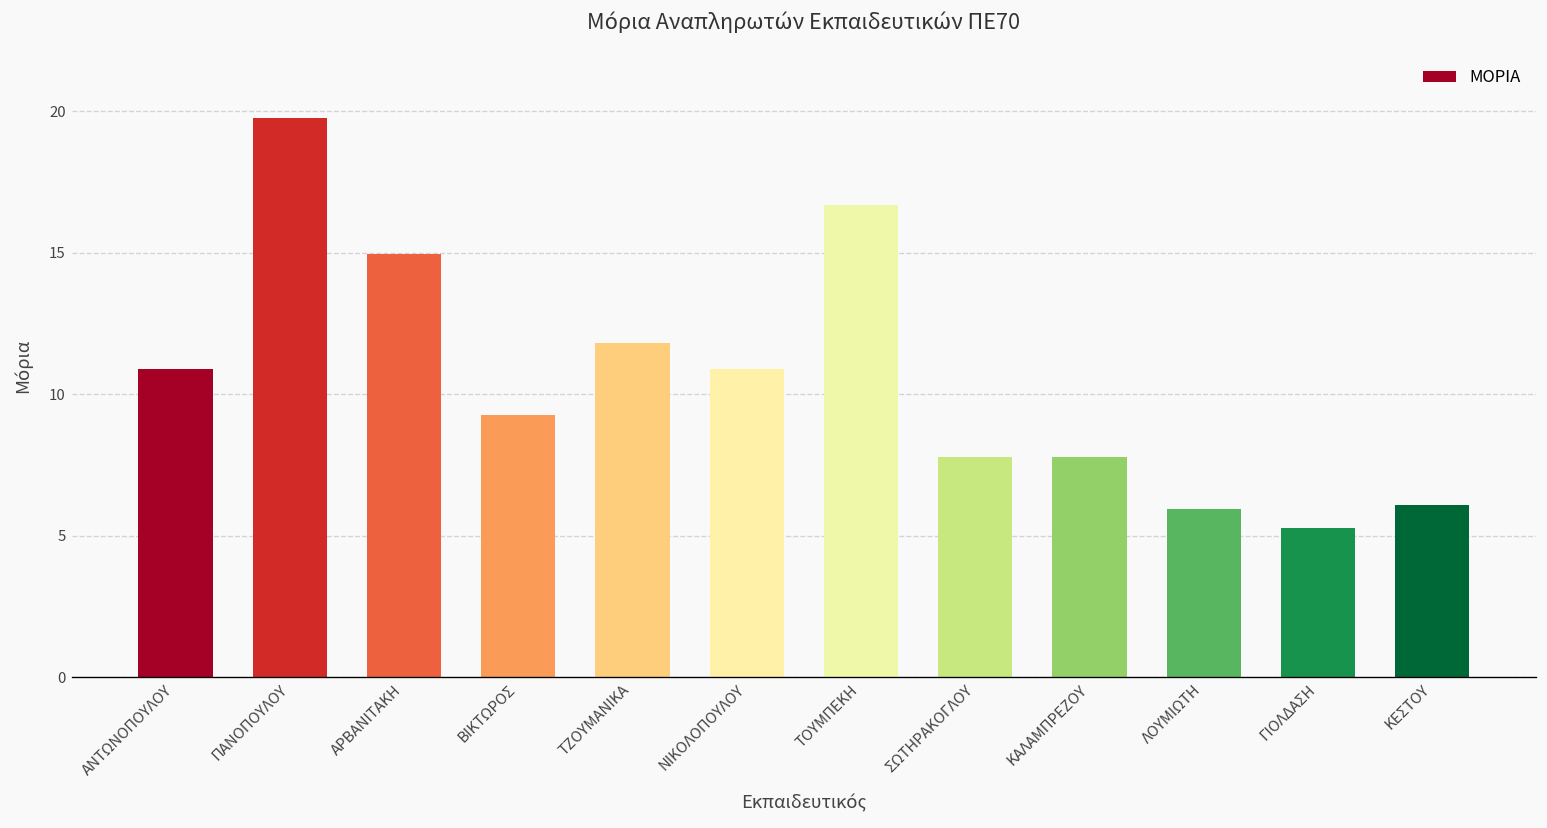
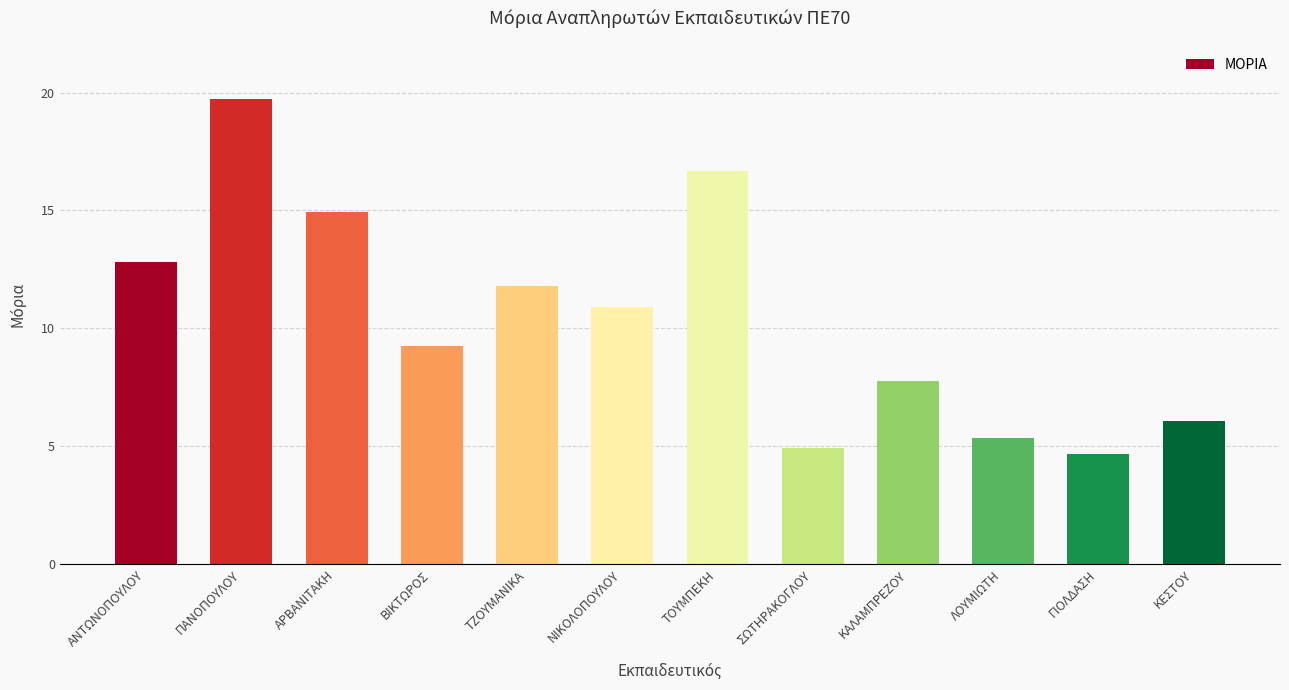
ΑΝΤΩΝΟΠΟΥΛΟΥ: 10.9 -> 12.8
ΣΩΤΗΡΑΚΟΓΛΟΥ: 7.8 -> 4.9
ΛΟΥΜΙΩΤΗ: 5.9 -> 5.4
ΓΙΟΛΔΑΣΗ: 5.3 -> 4.7
